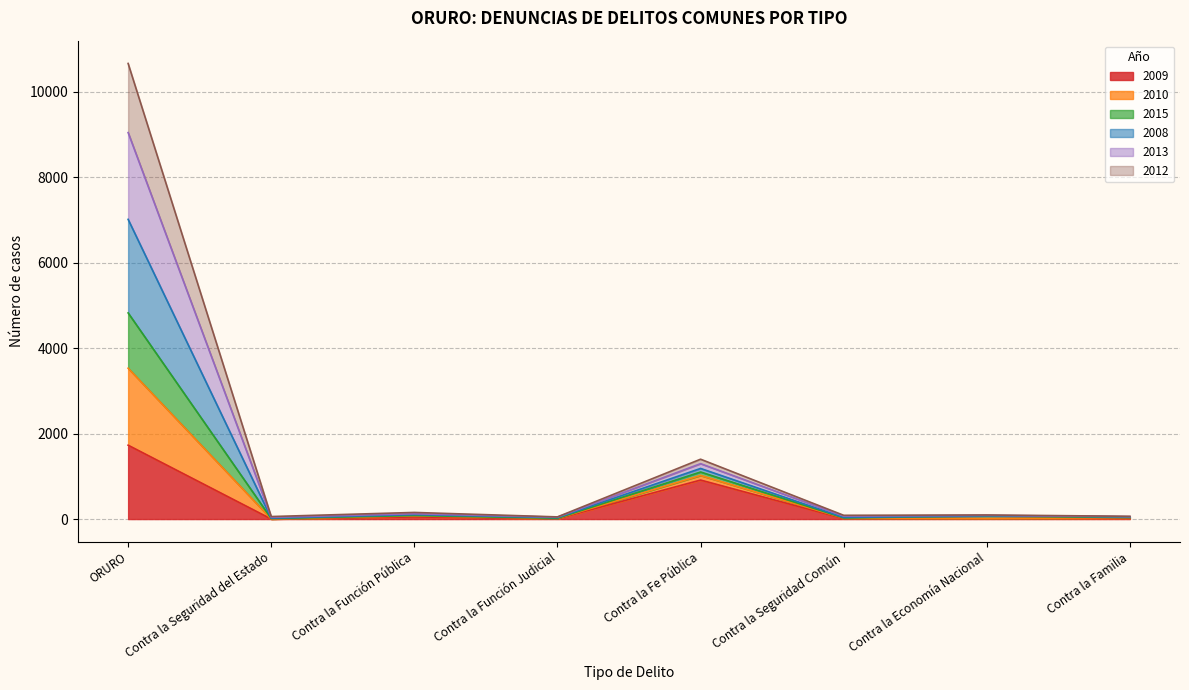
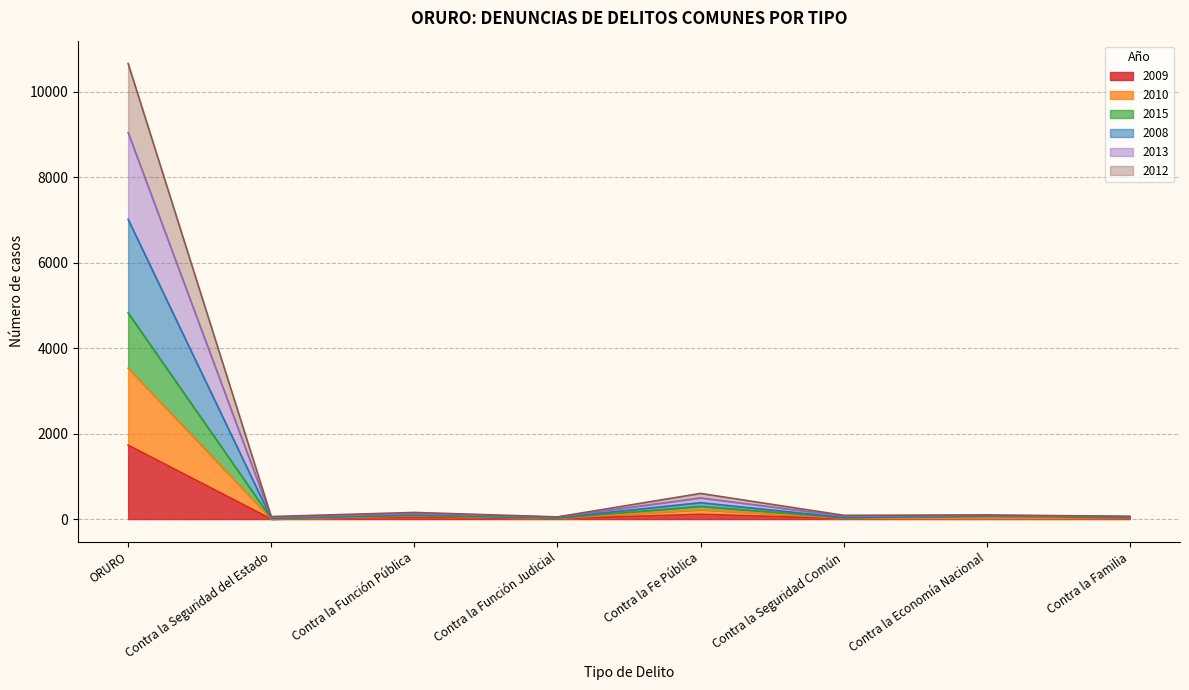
2009, Contra la Fe Pública: 900 -> 100
